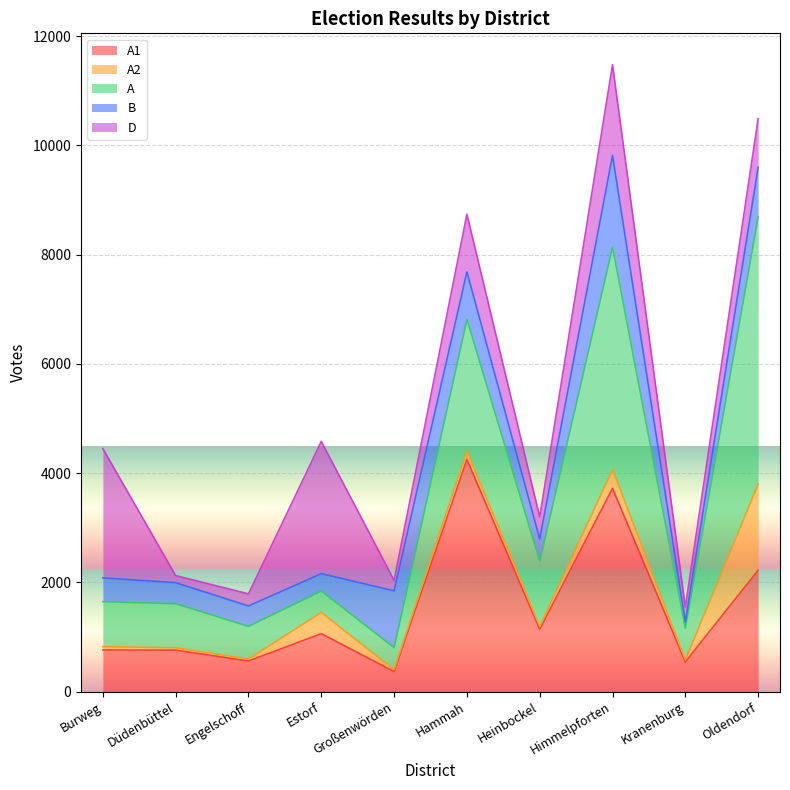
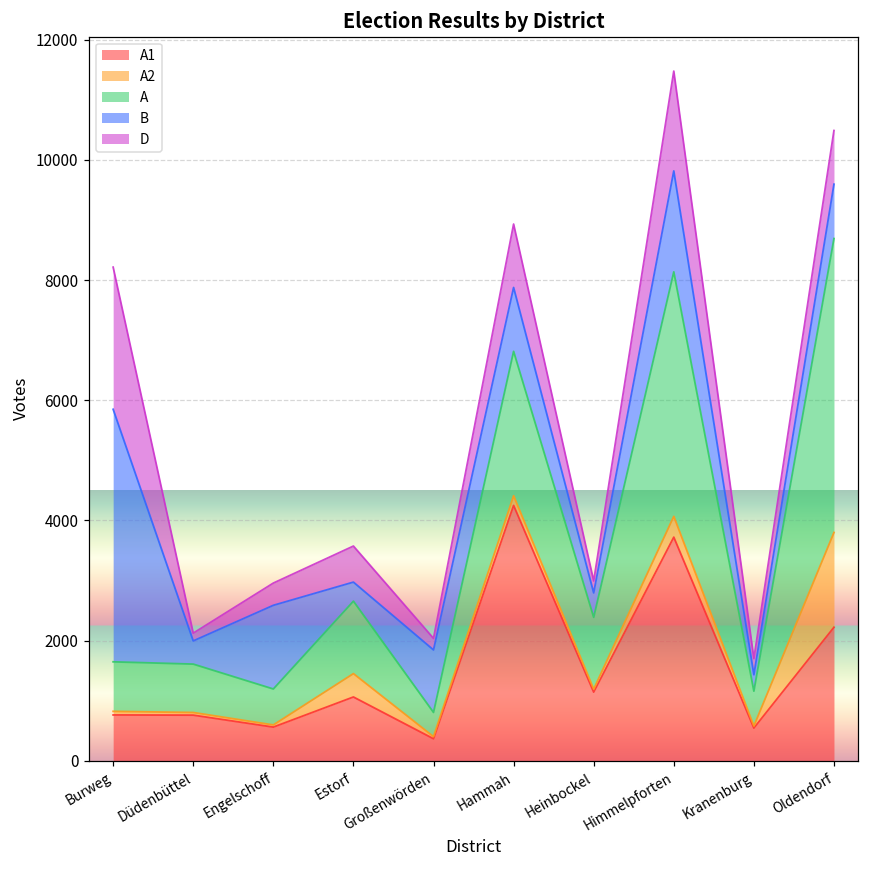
B, Burweg: 400 -> 4200
B, Engelschoff: 400 -> 1400
D, Engelschoff: 200 -> 400
A, Estorf: 400 -> 1200
D, Estorf: 2400 -> 600
B, Hammah: 900 -> 1100
D, Heinbockel: 400 -> 200
B, Kranenburg: 100 -> 300
